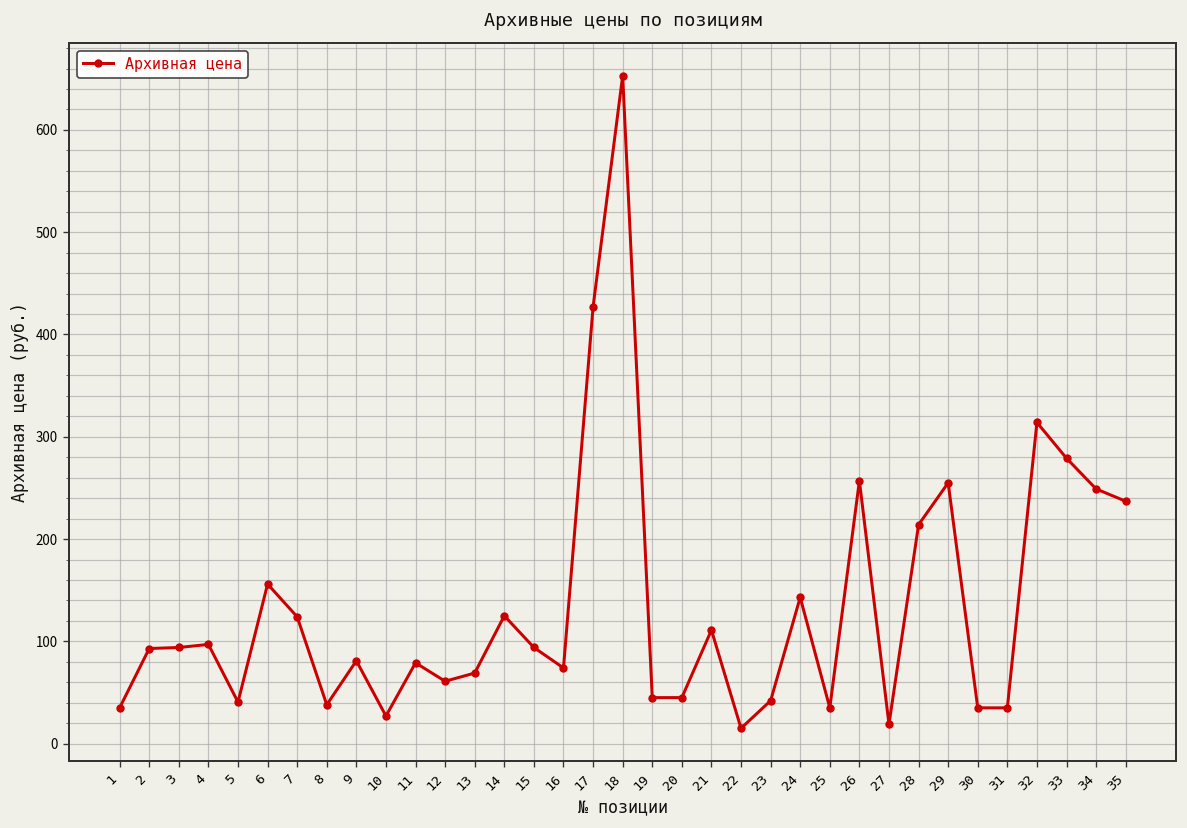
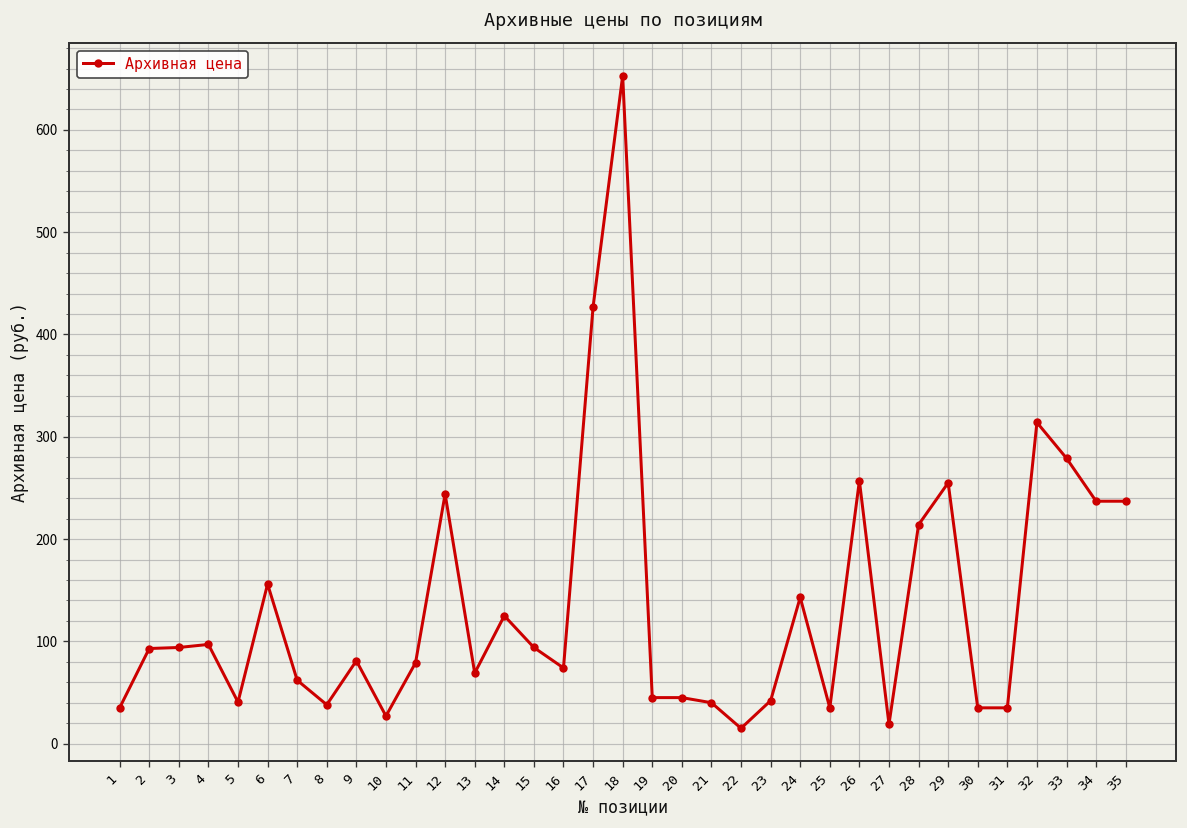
7: 120 -> 60
12: 60 -> 240
21: 110 -> 40
34: 250 -> 240
